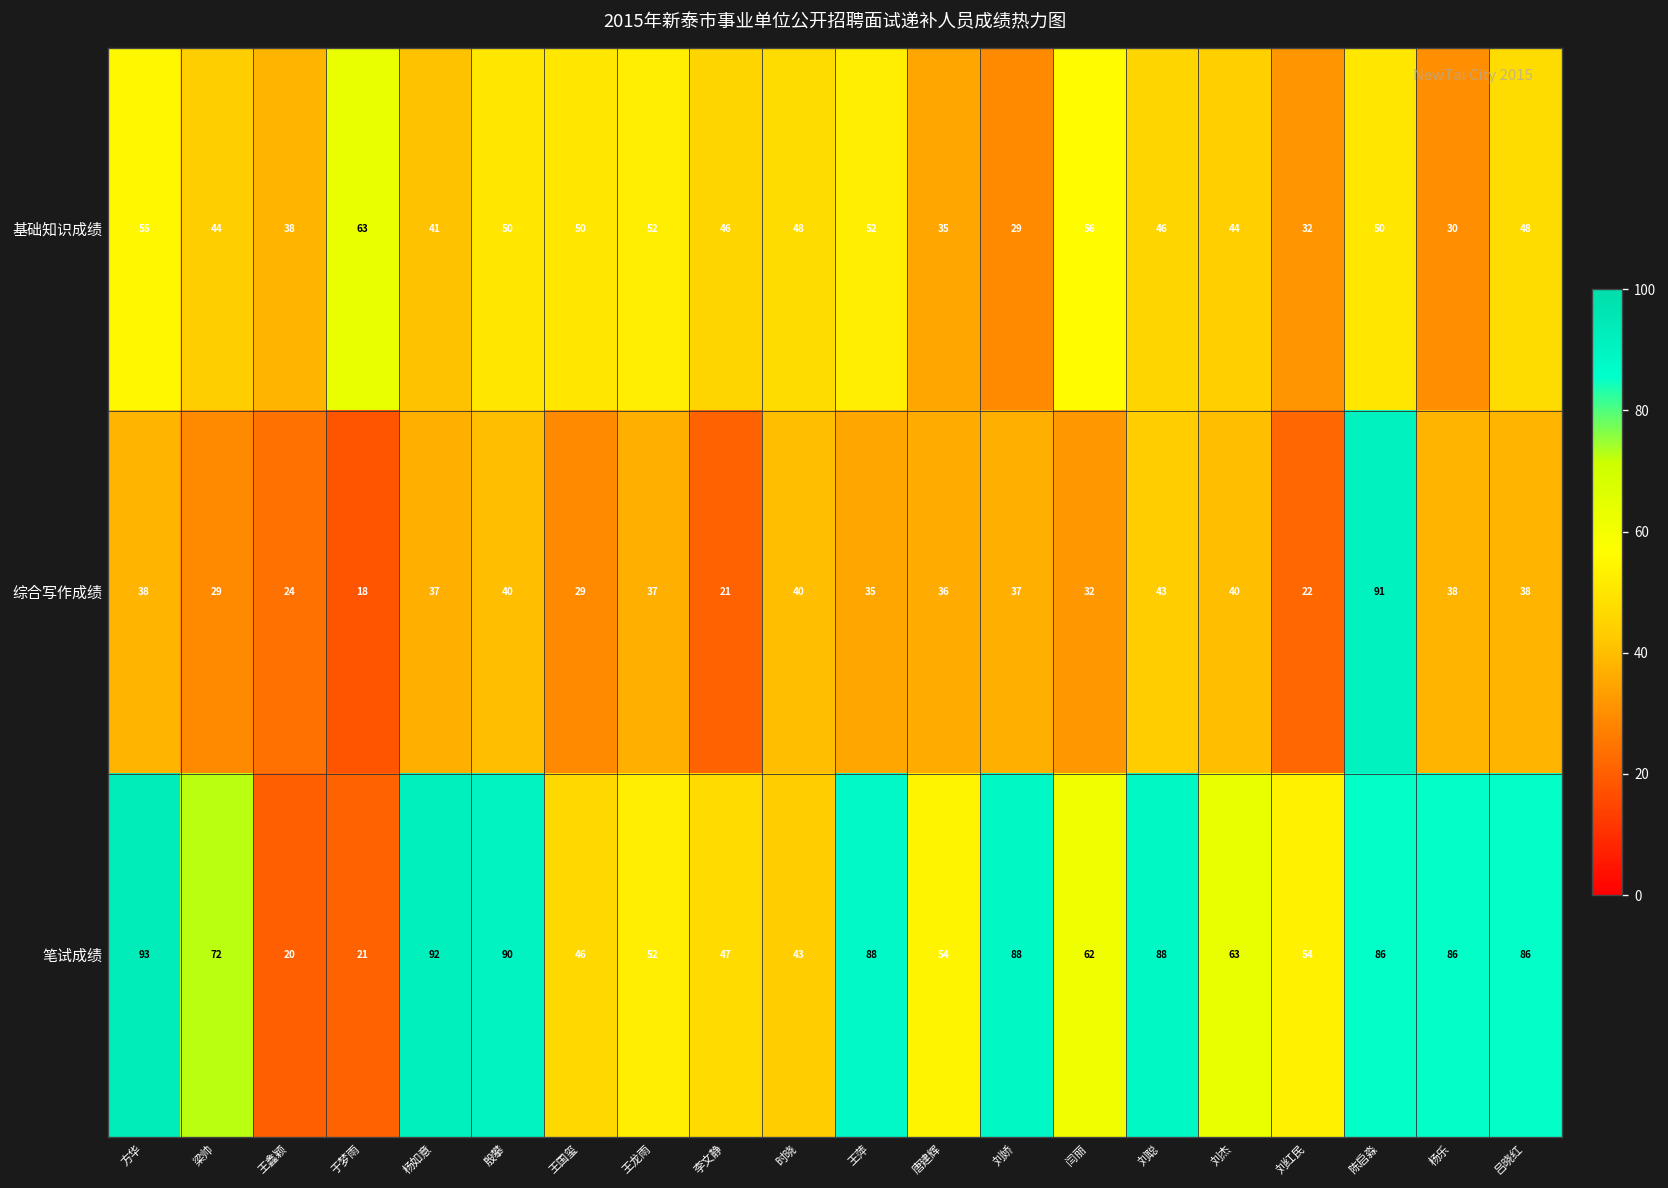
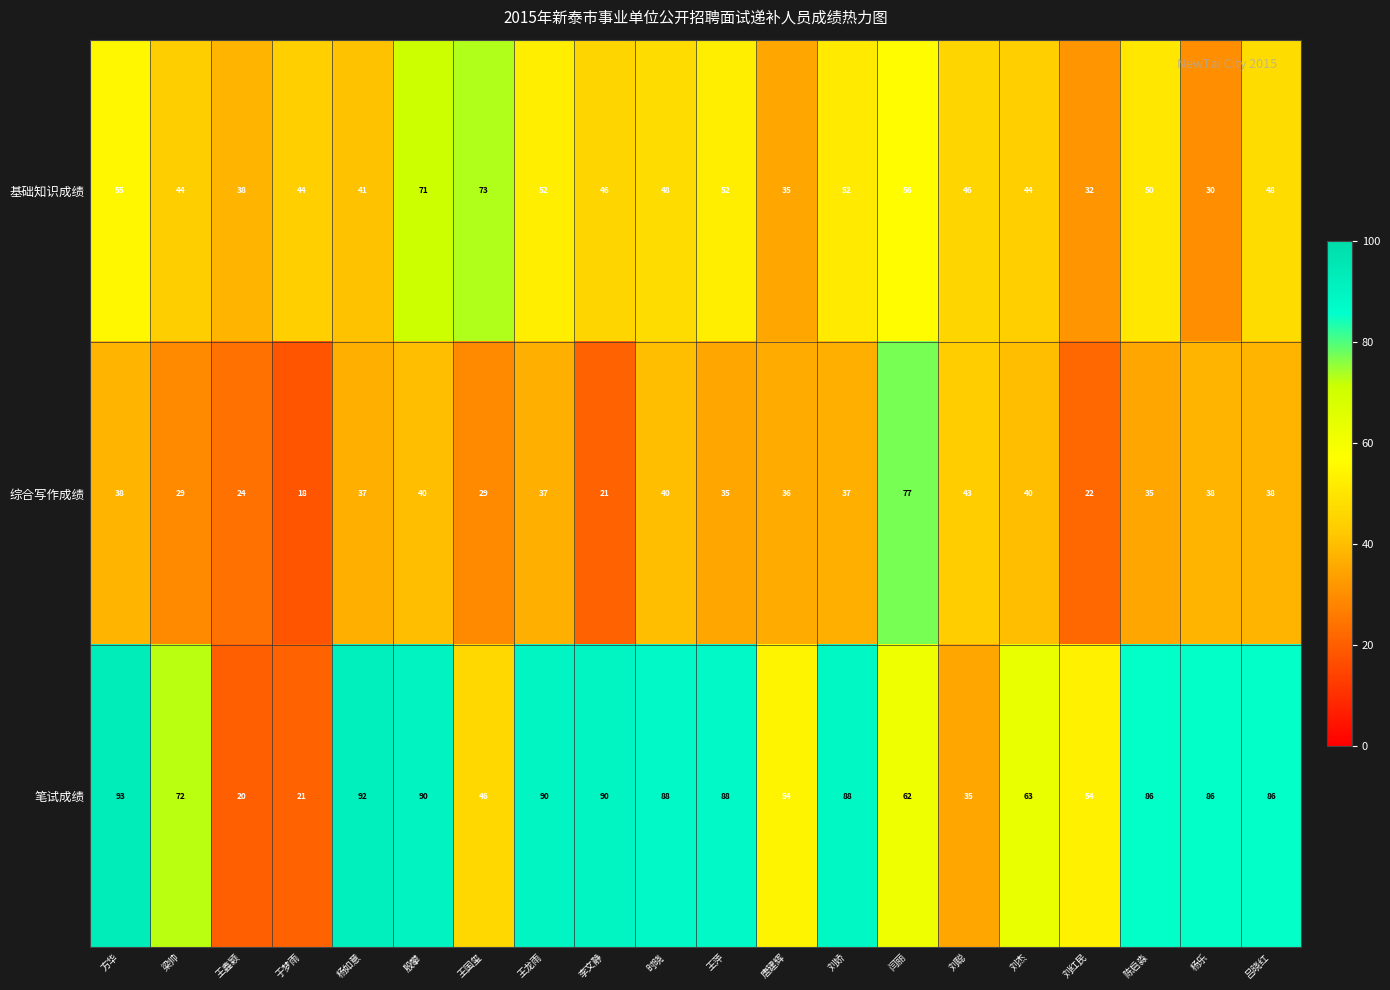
基础知识成绩, 于梦雨: 63 -> 44
基础知识成绩, 殷攀: 50 -> 71
基础知识成绩, 王国玺: 50 -> 73
基础知识成绩, 刘娇: 29 -> 52
综合写作成绩, 闫丽: 32 -> 77
综合写作成绩, 陈启淼: 91 -> 35
笔试成绩, 王龙雨: 52 -> 90
笔试成绩, 李文静: 47 -> 90
笔试成绩, 时晓: 43 -> 88
笔试成绩, 刘聪: 88 -> 35
